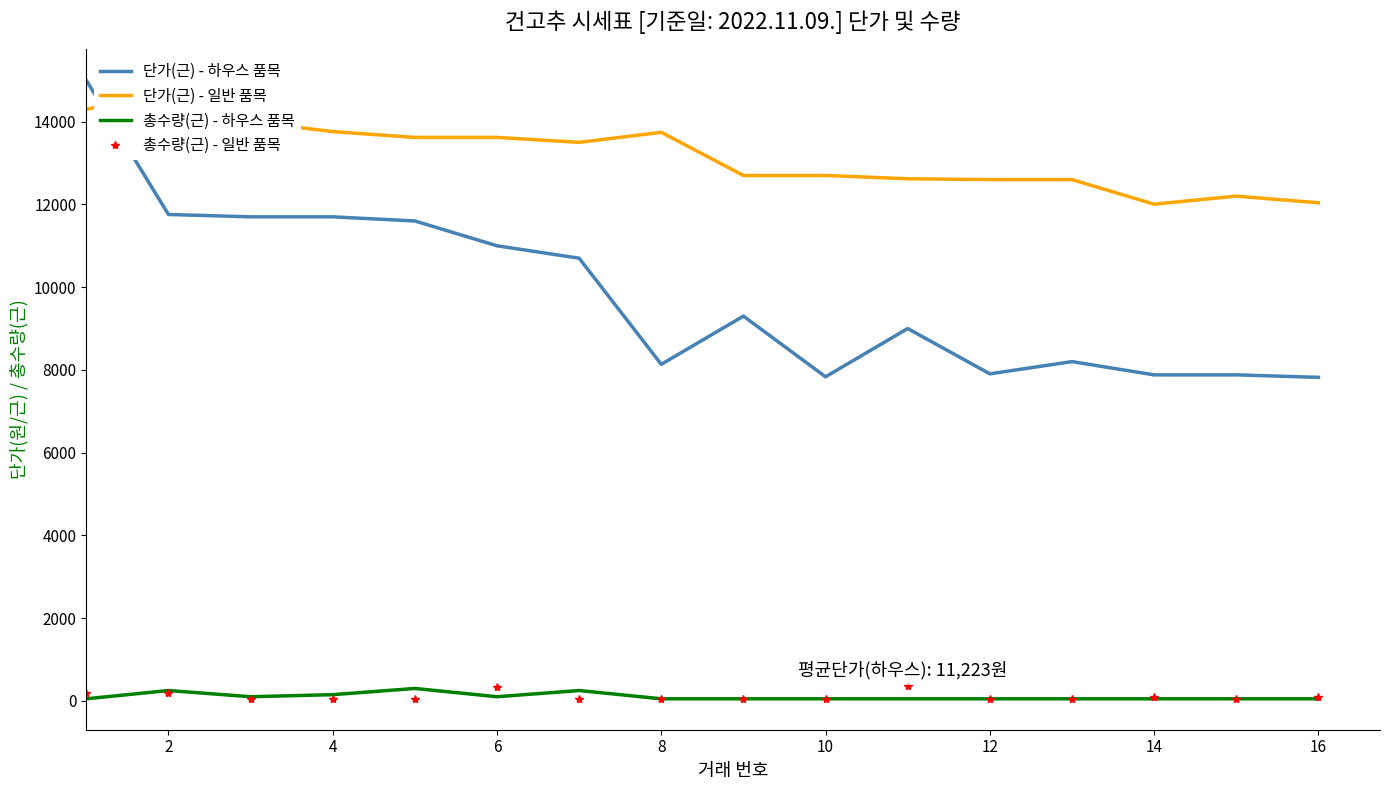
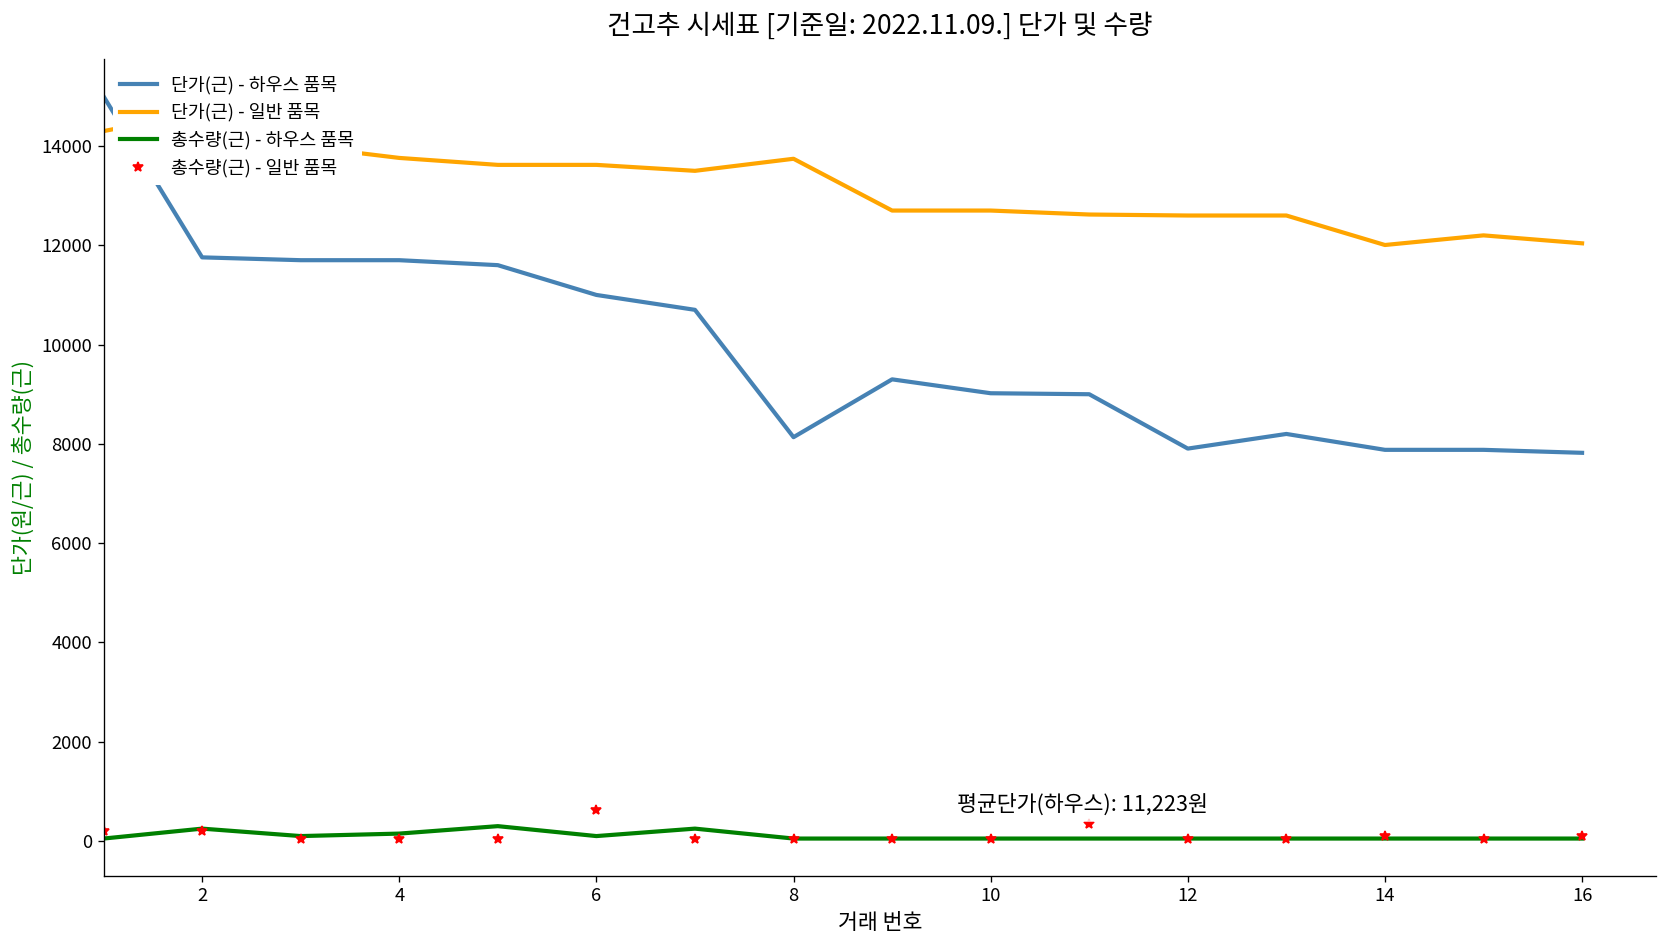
총수량(근) - 일반 품목, 6: 300 -> 600
단가(근) - 하우스 품목, 10: 7800 -> 9000
